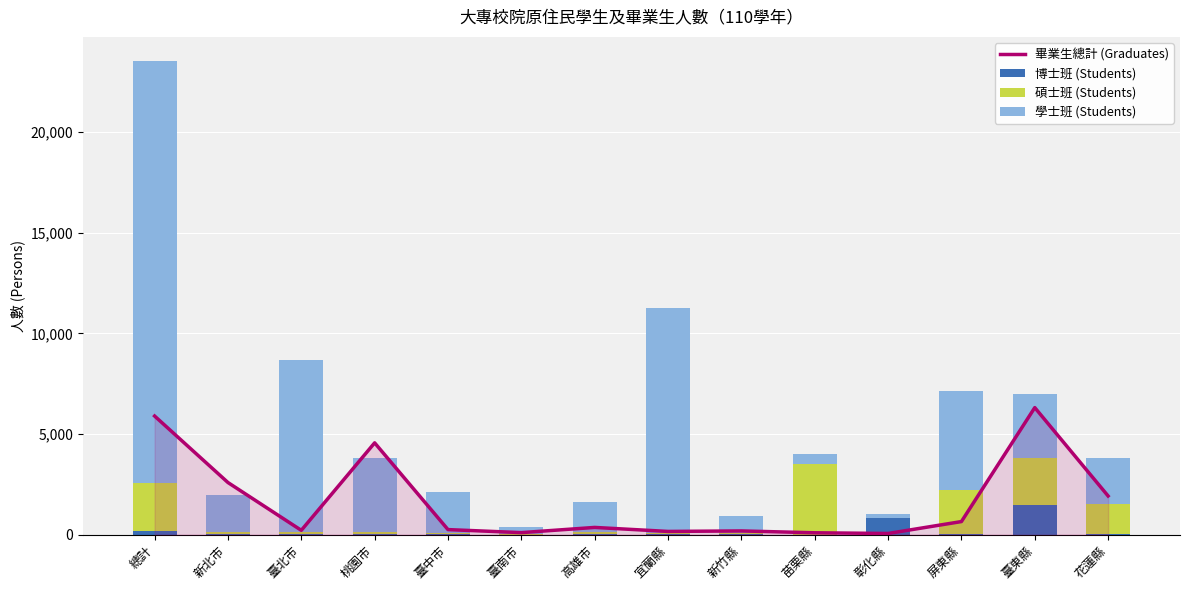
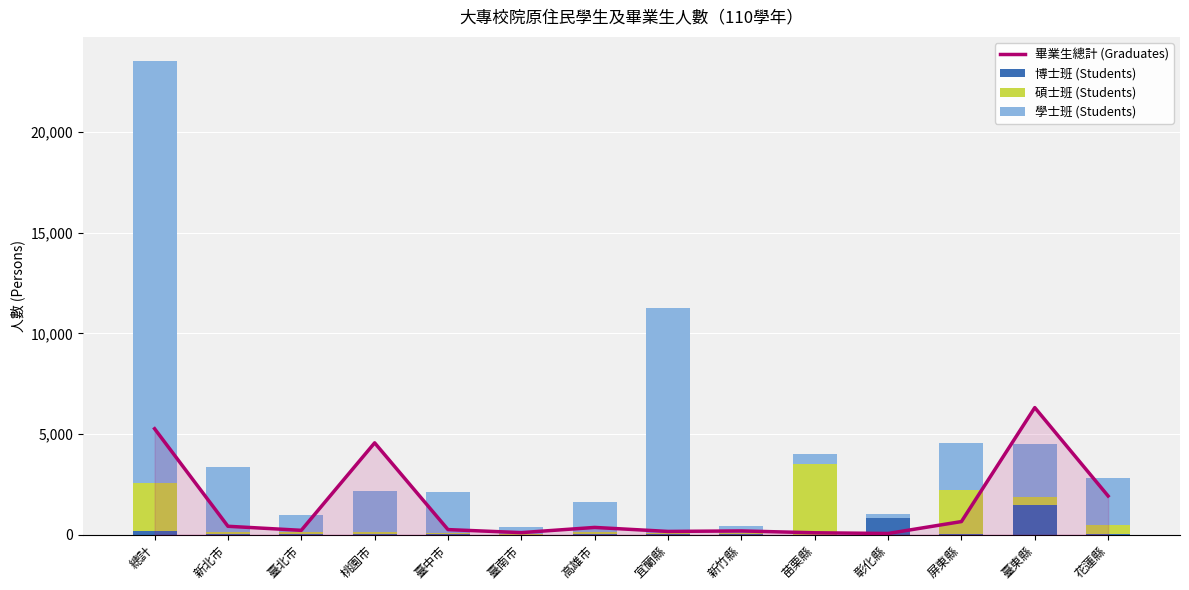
畢業生總計 (Graduates), 總計: 5,900 -> 5,300
畢業生總計 (Graduates), 新北市: 2,600 -> 400
學士班 (Students), 新北市: 1,800 -> 3,200
學士班 (Students), 臺北市: 8,600 -> 800
學士班 (Students), 桃園市: 3,600 -> 2,000
學士班 (Students), 新竹縣: 800 -> 300
學士班 (Students), 屏東縣: 4,900 -> 2,300
碩士班 (Students), 臺東縣: 2,300 -> 400
學士班 (Students), 臺東縣: 3,200 -> 2,600
碩士班 (Students), 花蓮縣: 1,500 -> 400
